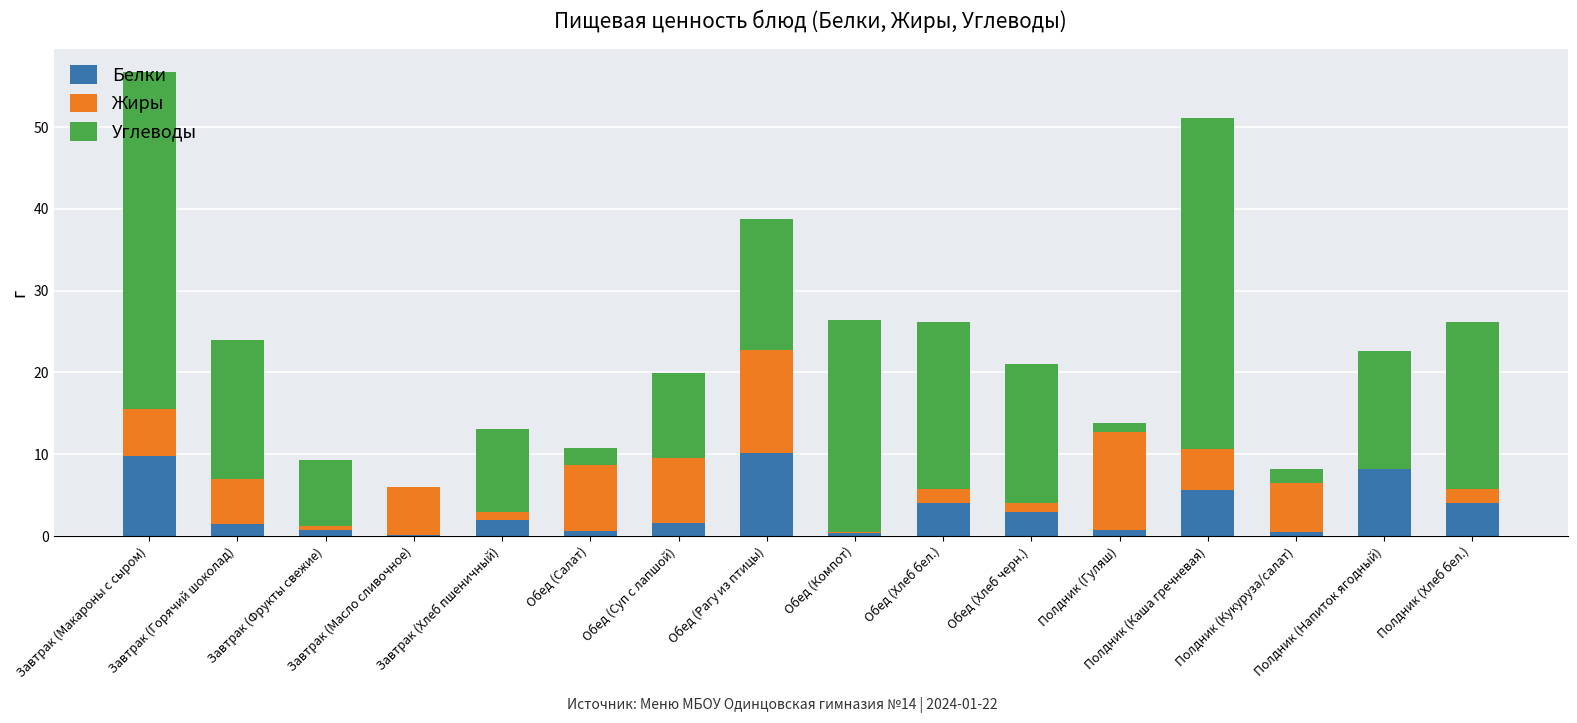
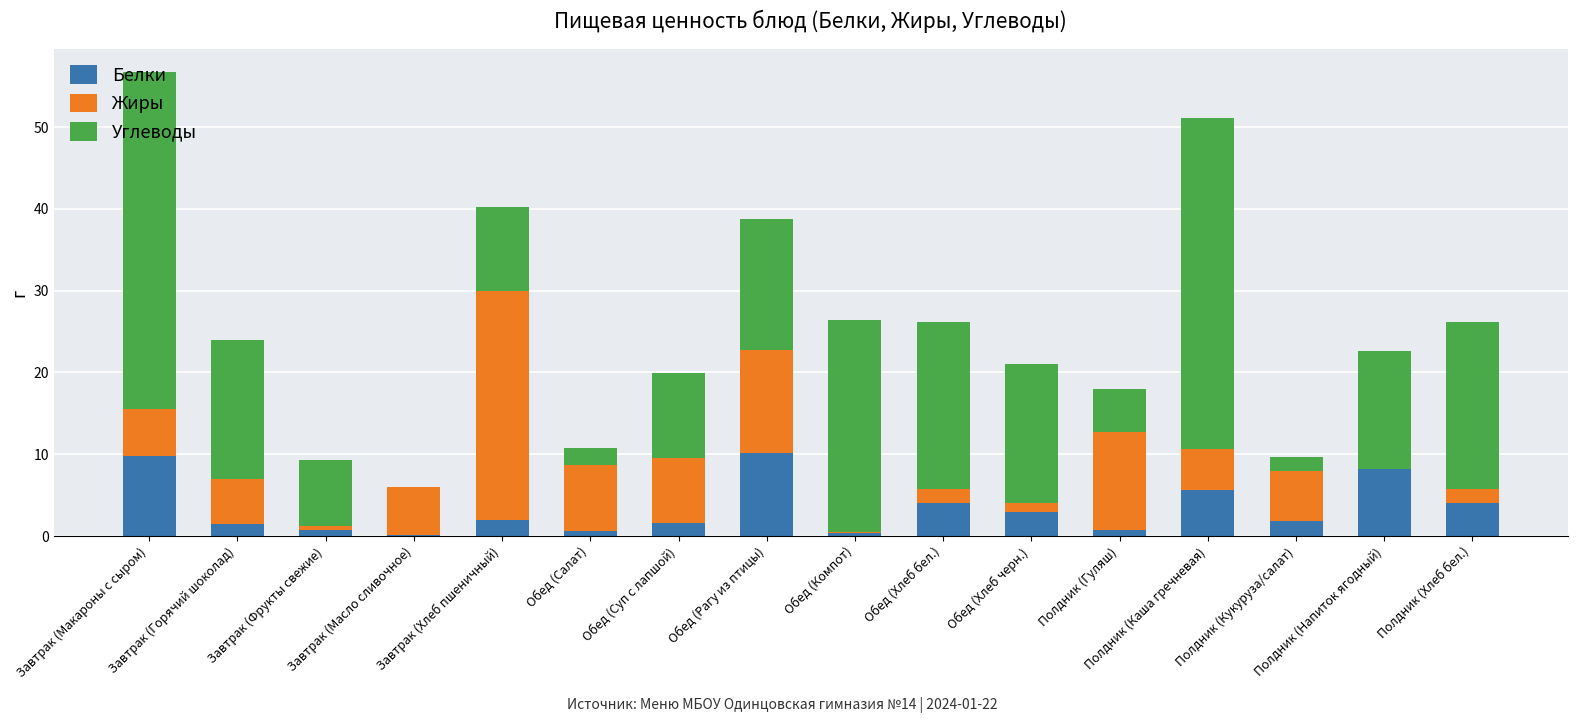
Жиры, Завтрак (Хлеб пшеничный): 1 -> 28
Углеводы, Полдник (Гуляш): 1 -> 5
Белки, Полдник (Кукуруза/салат): 1 -> 2
